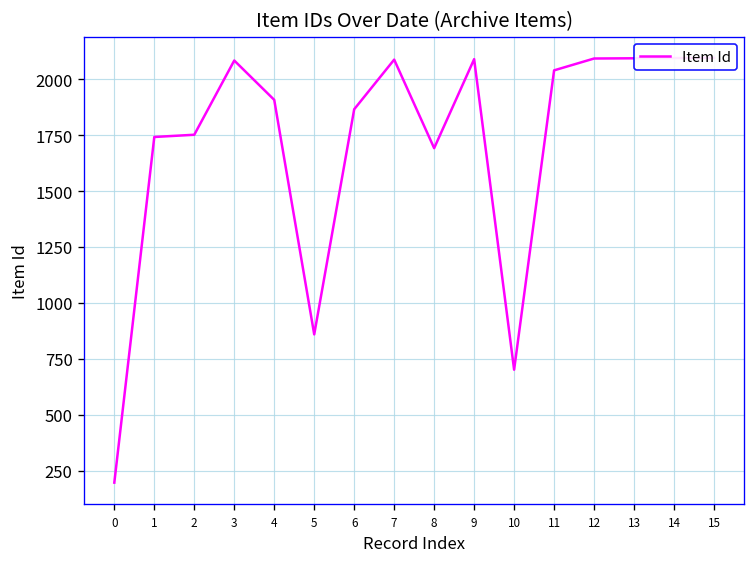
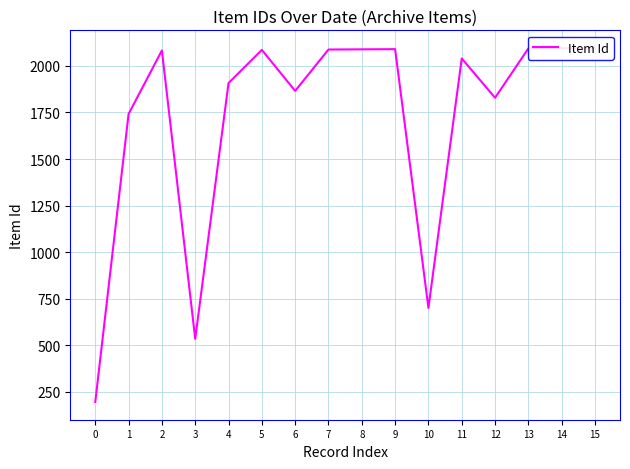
2: 1750 -> 2080
3: 2080 -> 540
5: 860 -> 2090
8: 1690 -> 2090
12: 2090 -> 1830
